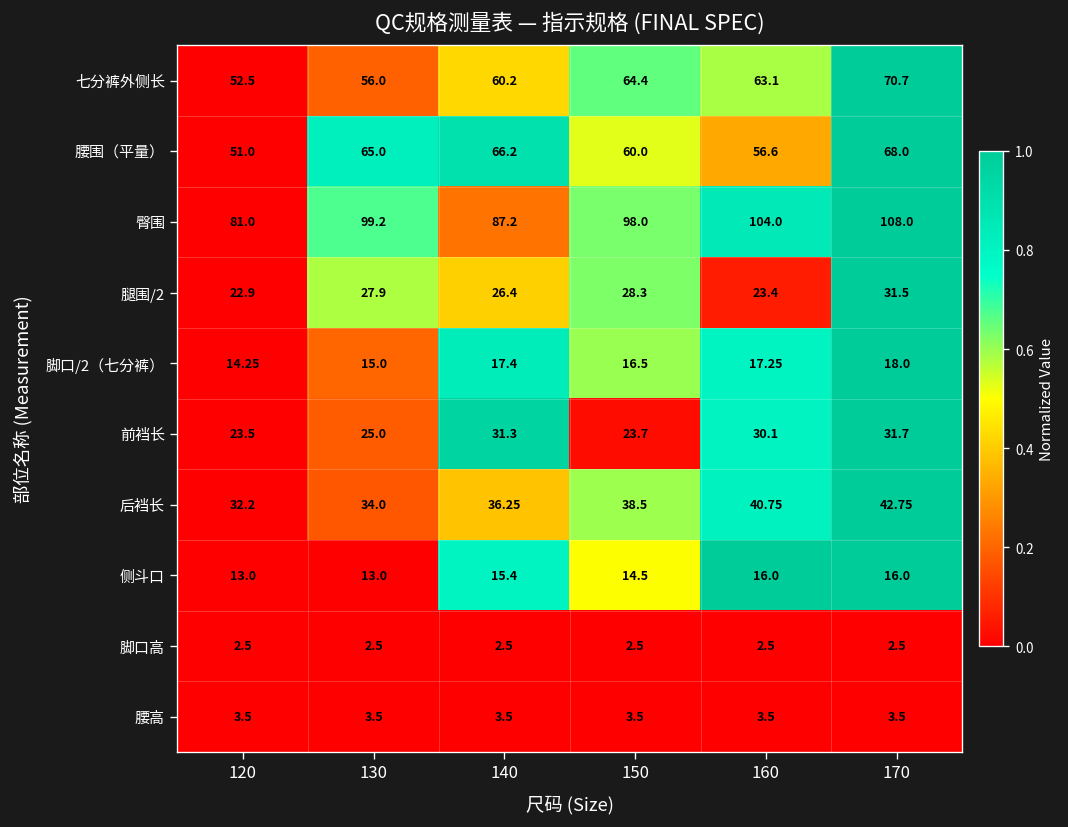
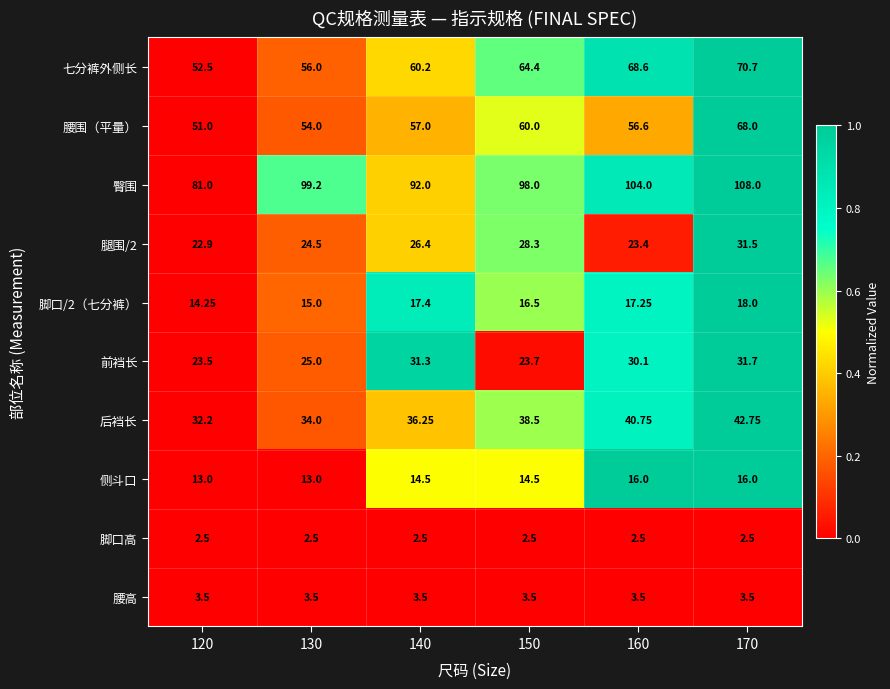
七分裤外侧长, 160: 63.1 -> 68.6
腰围（平量）, 130: 65.0 -> 54.0
腰围（平量）, 140: 66.2 -> 57.0
臀围, 140: 87.2 -> 92.0
腿围/2, 130: 27.9 -> 24.5
侧斗口, 140: 15.4 -> 14.5
